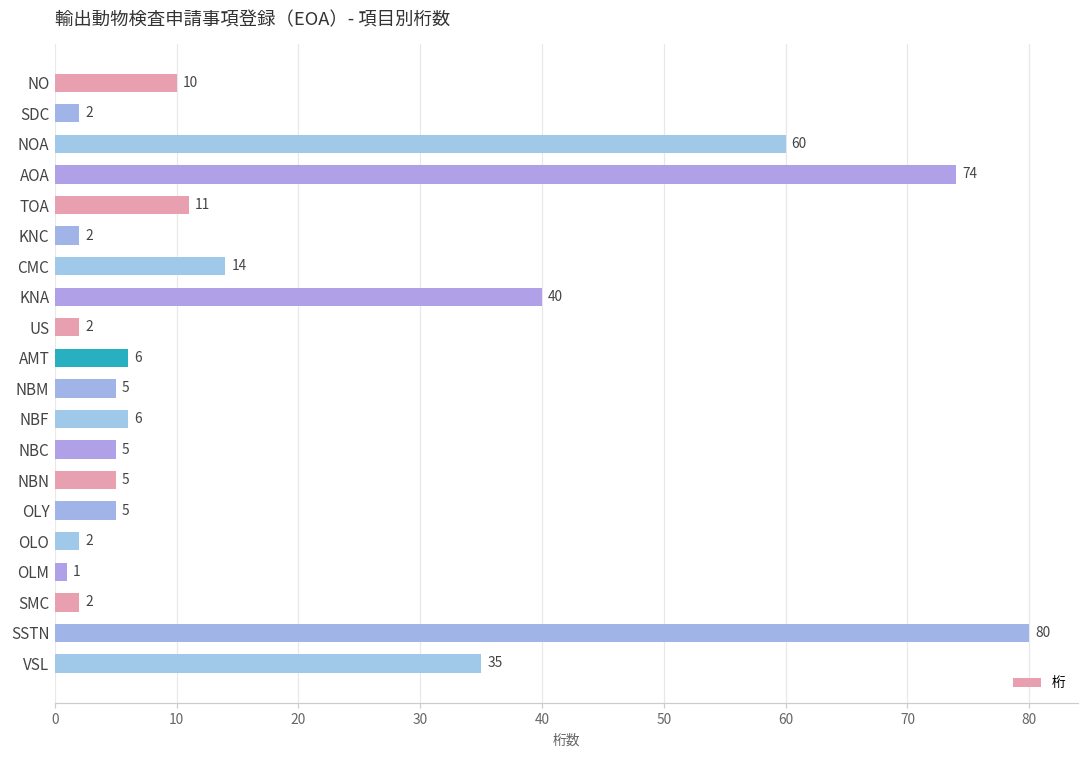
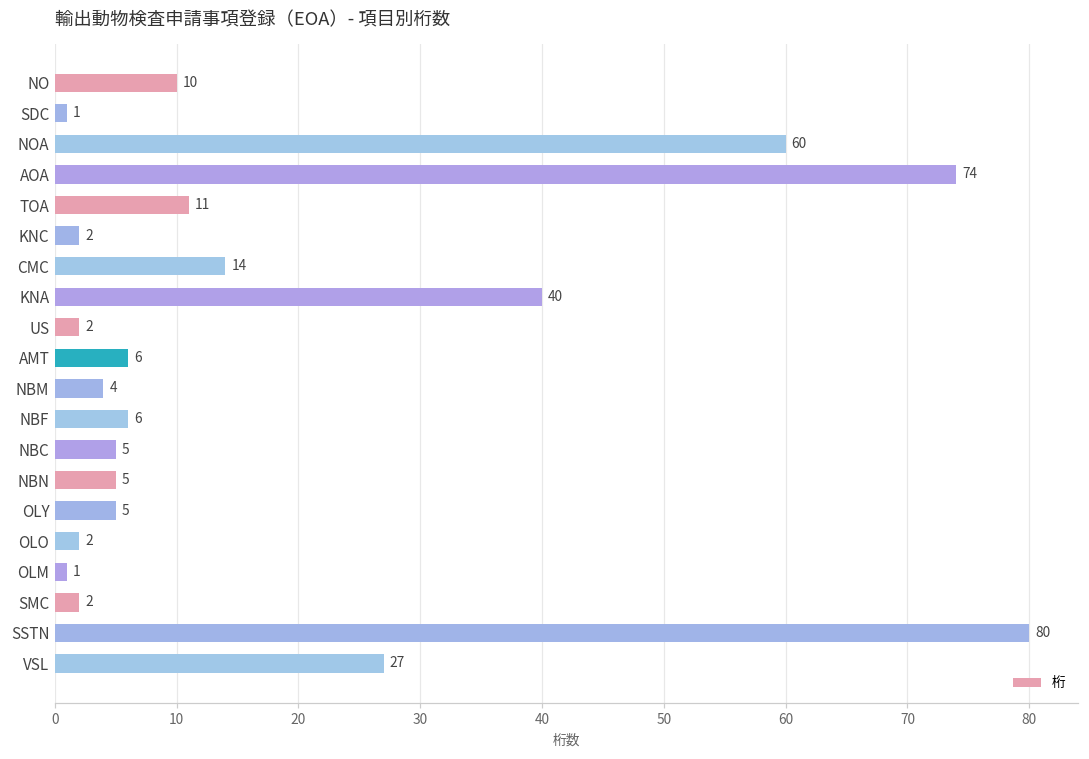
SDC: 2 -> 1
NBM: 5 -> 4
VSL: 35 -> 27
